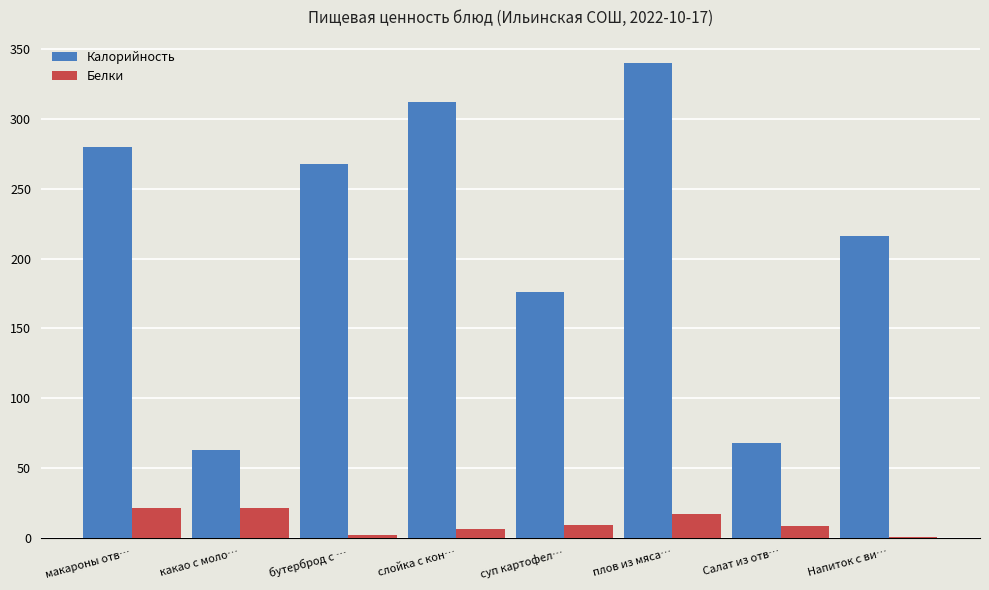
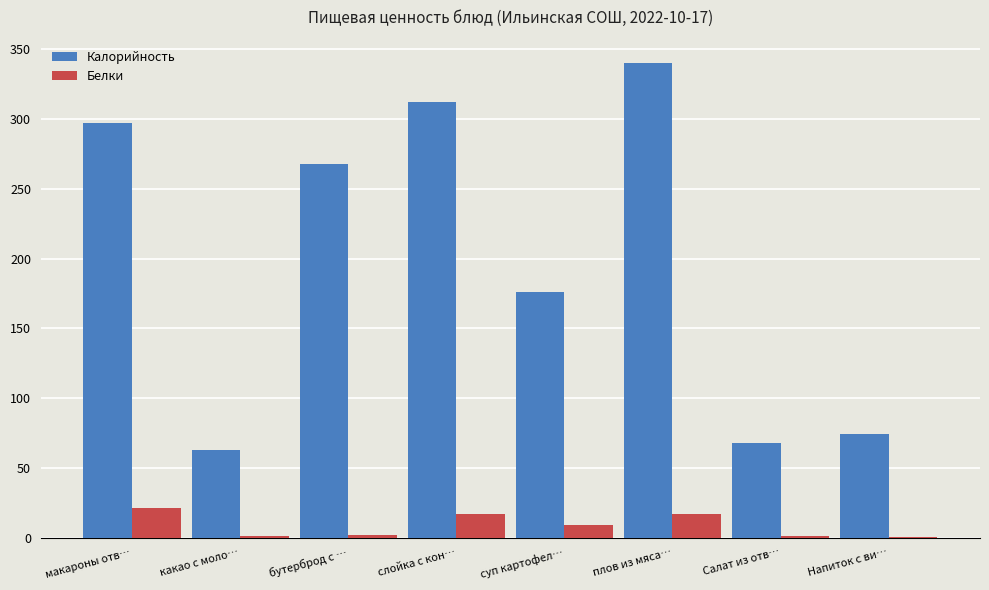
Калорийность, макароны отв…: 280 -> 297
Белки, какао с моло…: 21 -> 1
Белки, слойка с кон…: 6 -> 17
Белки, Салат из отв…: 8 -> 1
Калорийность, Напиток с ви…: 216 -> 74
